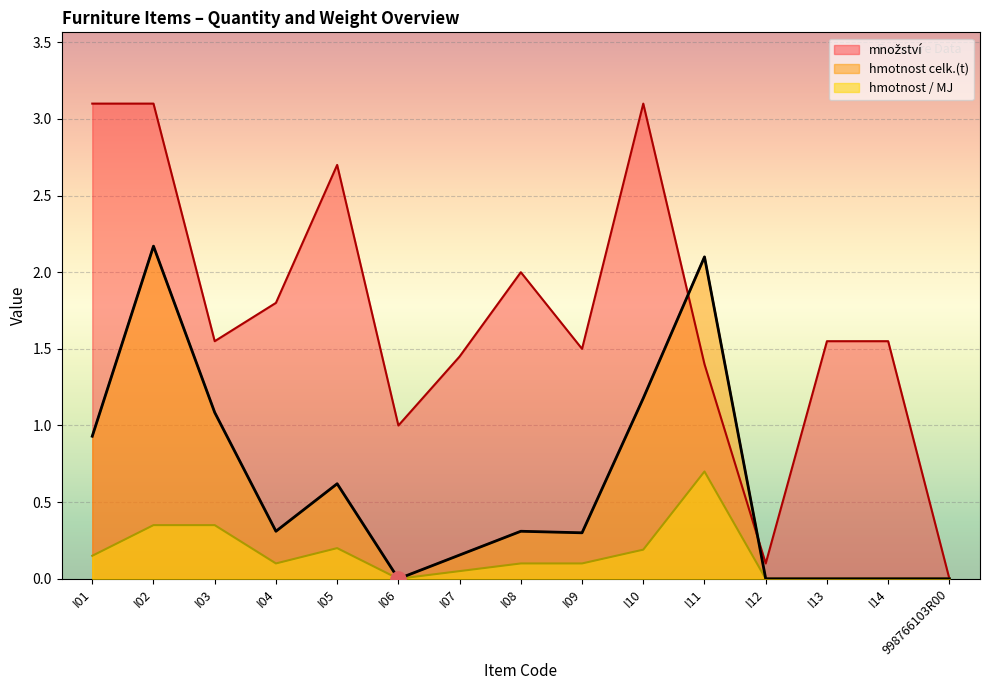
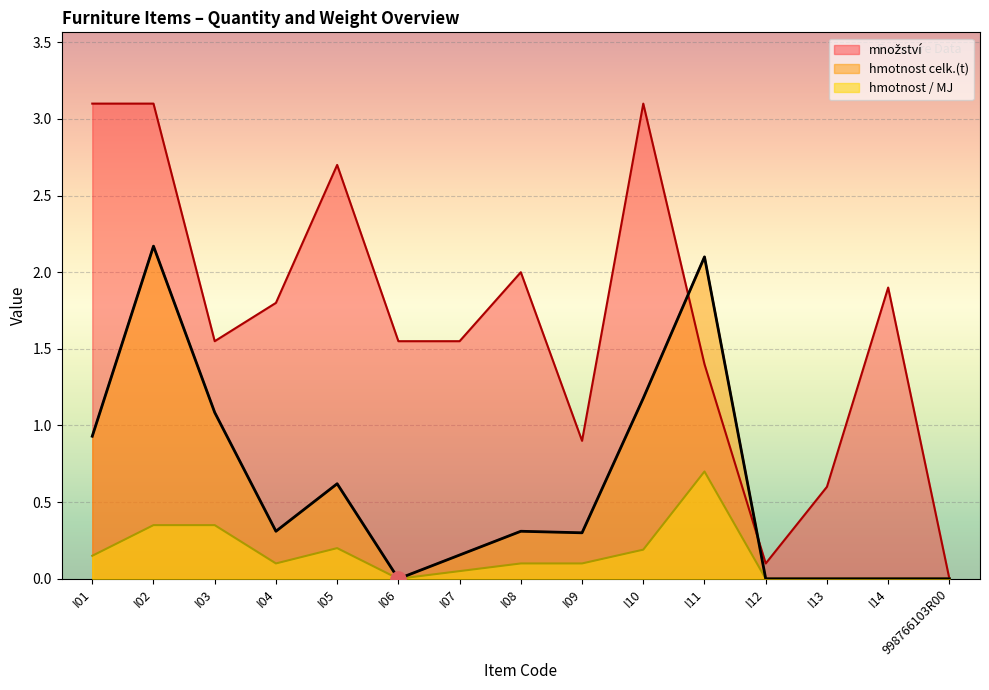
množství, I06: 1.00 -> 1.55
množství, I07: 1.45 -> 1.55
množství, I09: 1.50 -> 0.90
množství, I13: 1.55 -> 0.60
množství, I14: 1.55 -> 1.90
